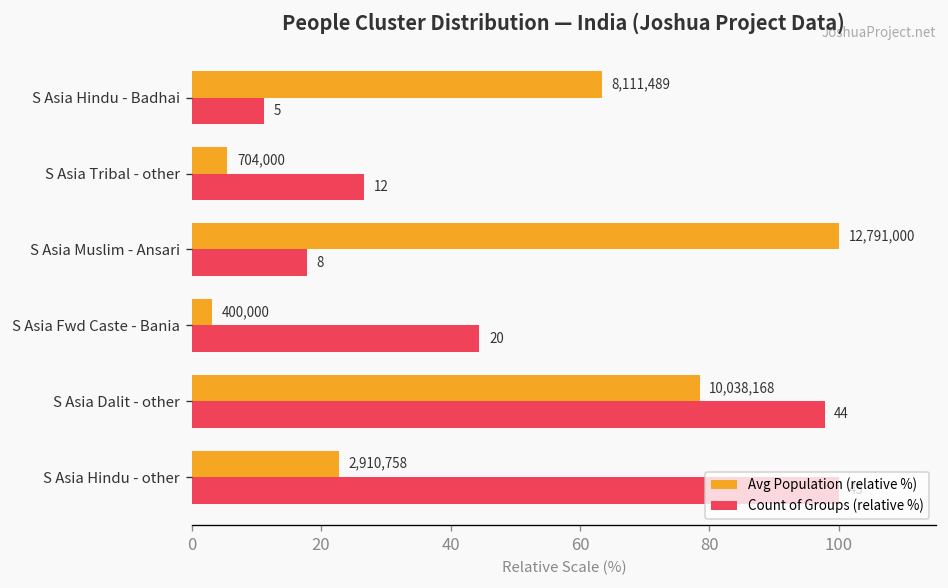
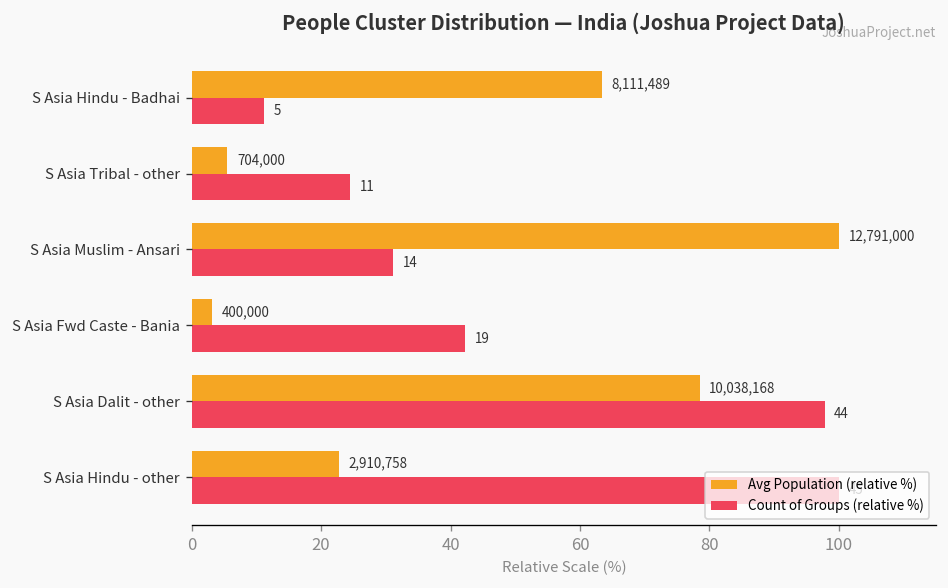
Count of Groups (relative %), S Asia Tribal - other: 12 -> 11
Count of Groups (relative %), S Asia Muslim - Ansari: 8 -> 14
Count of Groups (relative %), S Asia Fwd Caste - Bania: 20 -> 19
